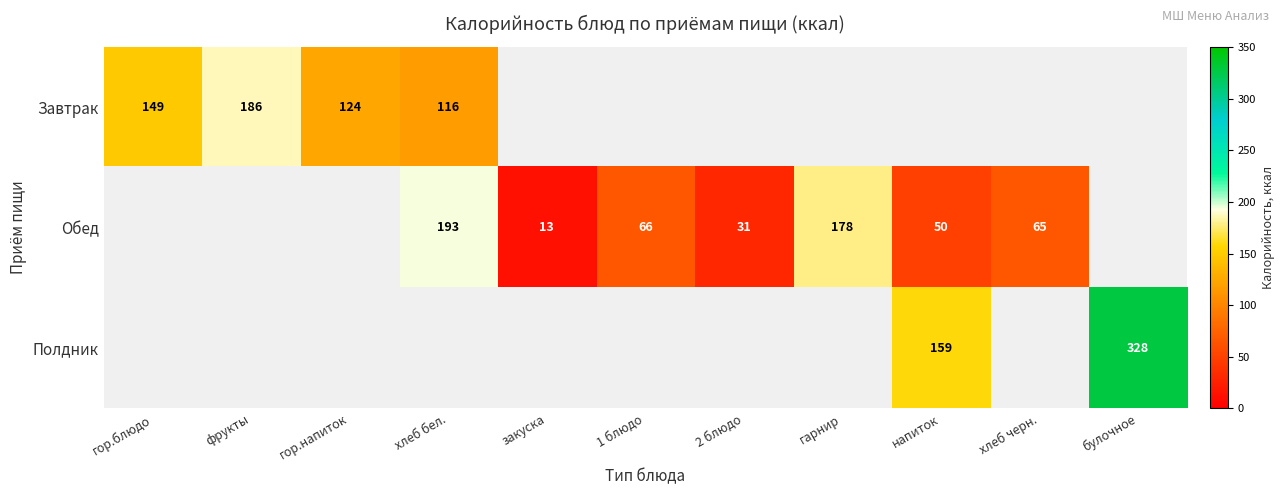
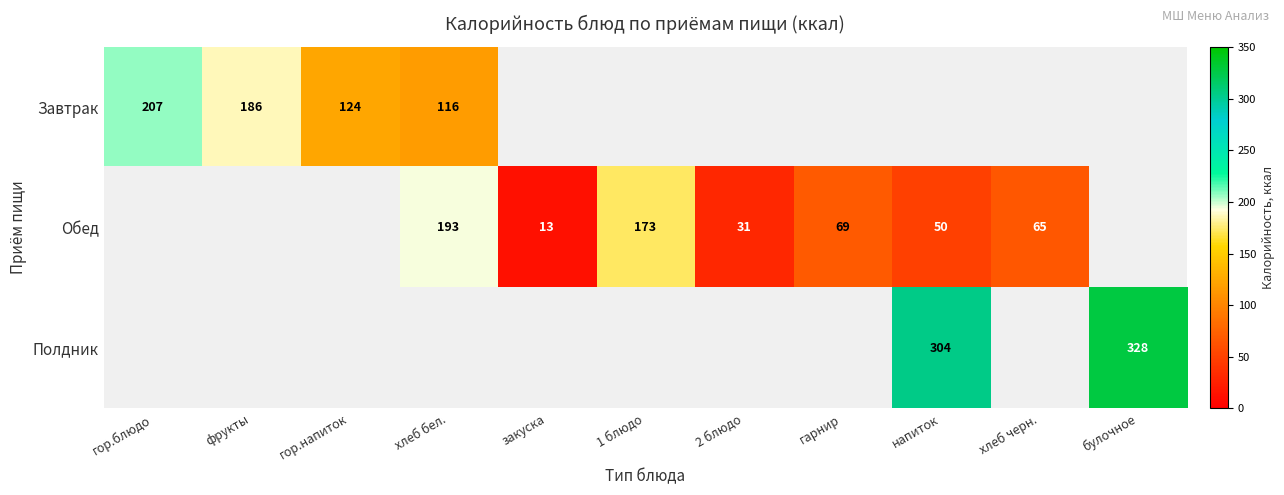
Завтрак, гор.блюдо: 149 -> 207
Обед, 1 блюдо: 66 -> 173
Обед, гарнир: 178 -> 69
Полдник, напиток: 159 -> 304
